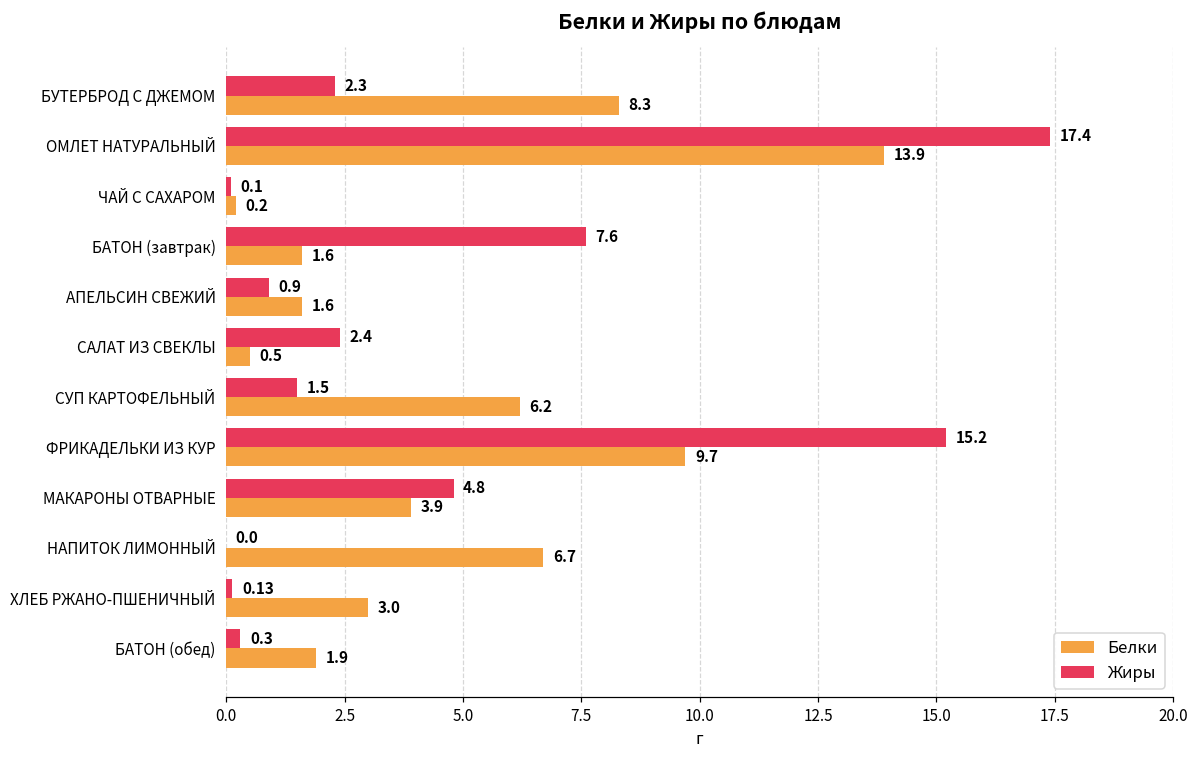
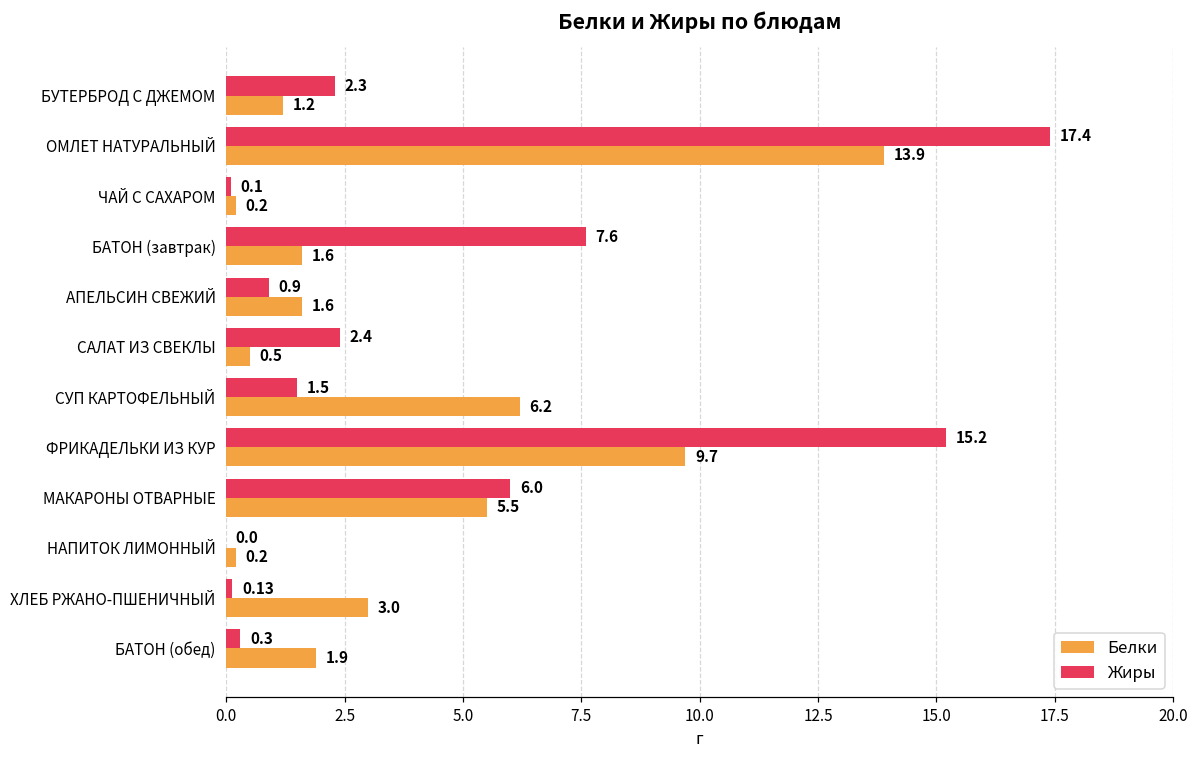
Белки, БУТЕРБРОД С ДЖЕМОМ: 8.3 -> 1.2
Жиры, МАКАРОНЫ ОТВАРНЫЕ: 4.8 -> 6.0
Белки, МАКАРОНЫ ОТВАРНЫЕ: 3.9 -> 5.5
Белки, НАПИТОК ЛИМОННЫЙ: 6.7 -> 0.2
